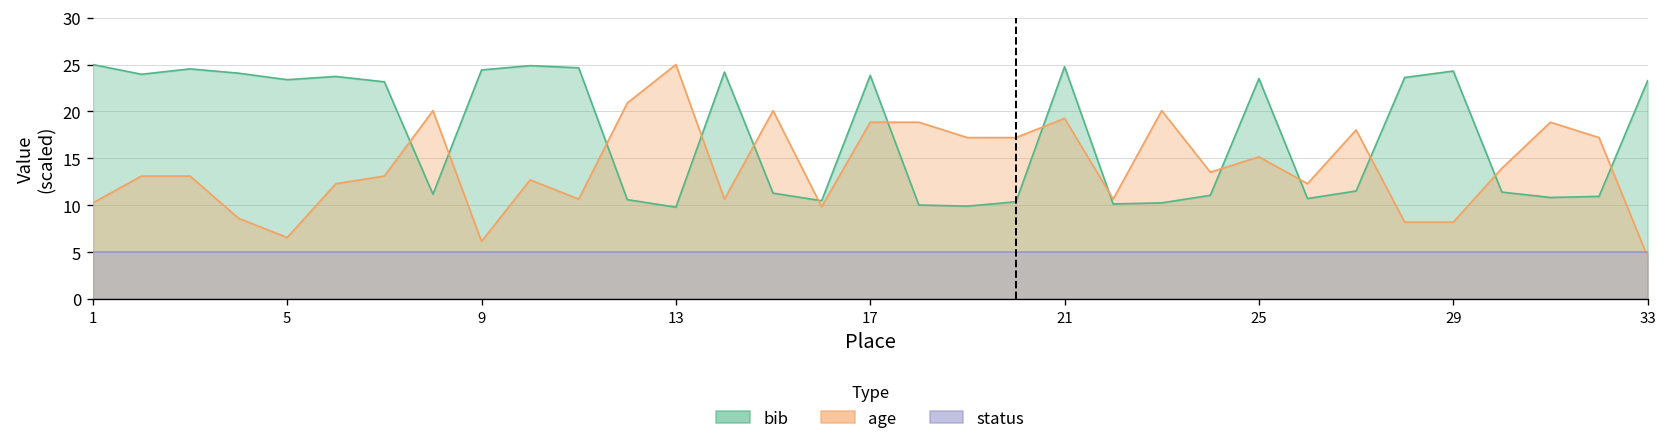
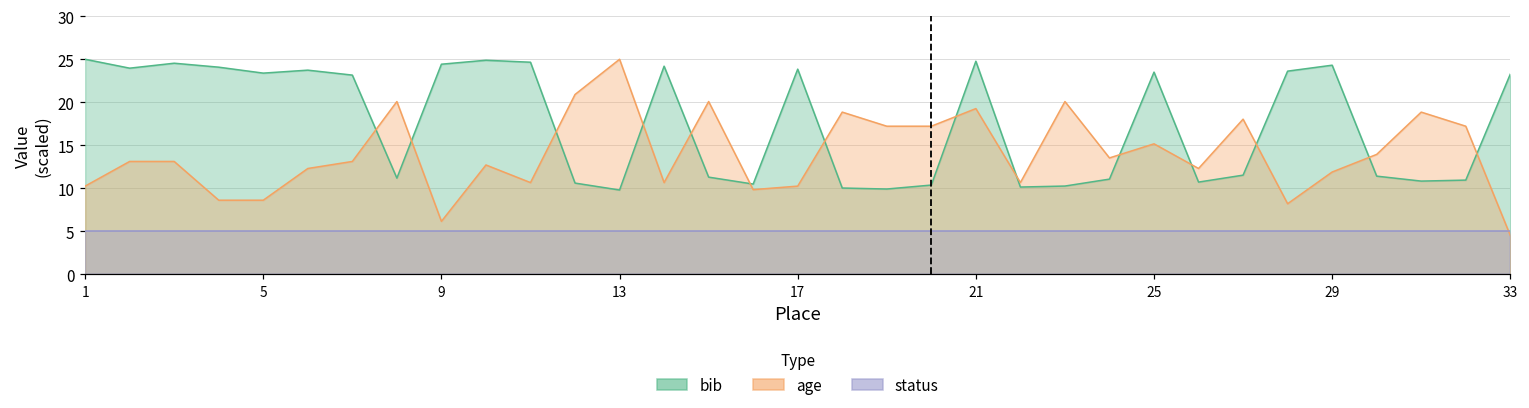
age, 5: 7 -> 9
age, 17: 19 -> 10
age, 29: 8 -> 12
